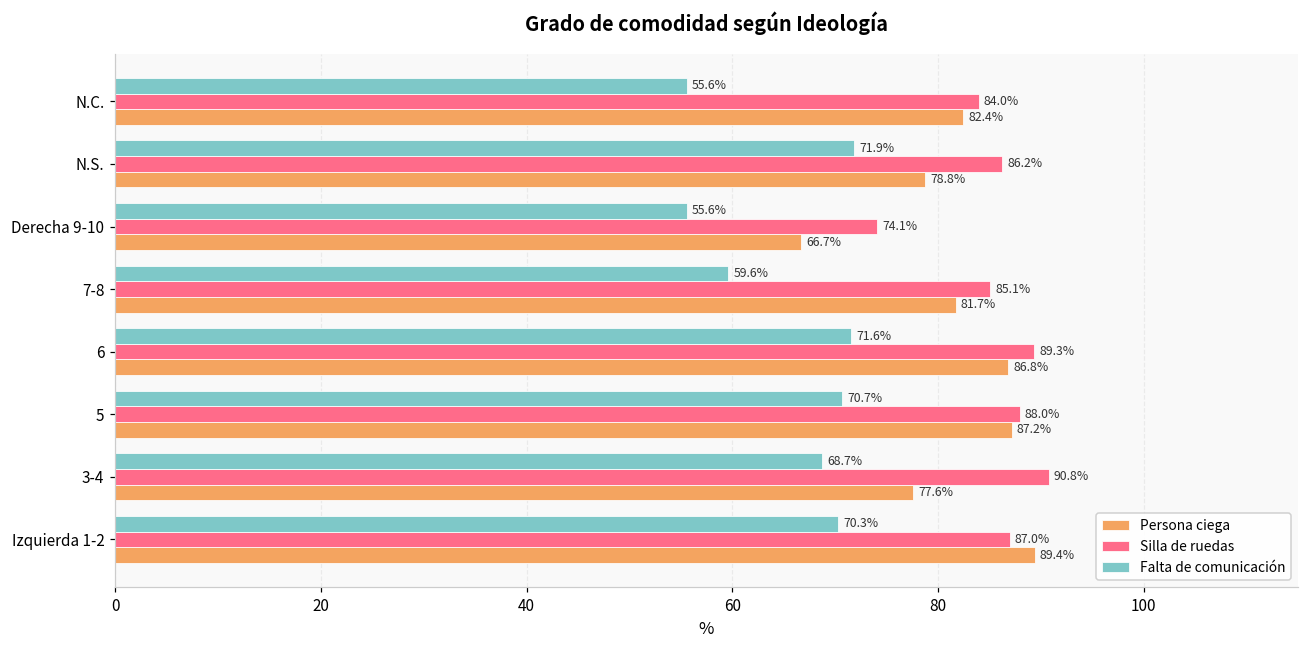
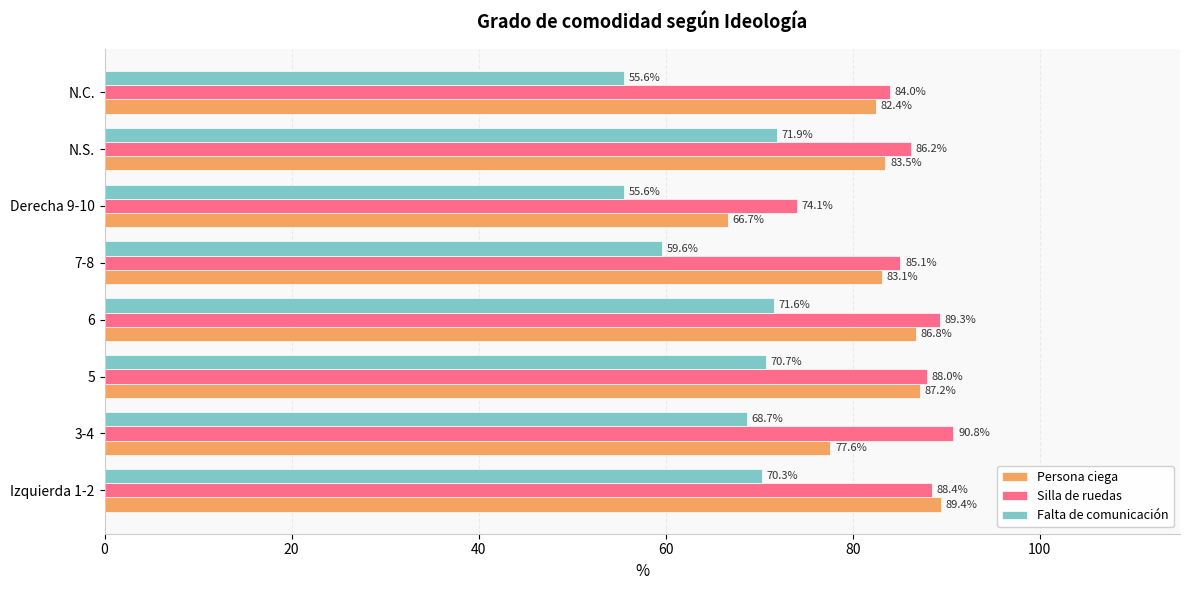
Persona ciega, N.S.: 78.8% -> 83.5%
Persona ciega, 7-8: 81.7% -> 83.1%
Silla de ruedas, Izquierda 1-2: 87.0% -> 88.4%
